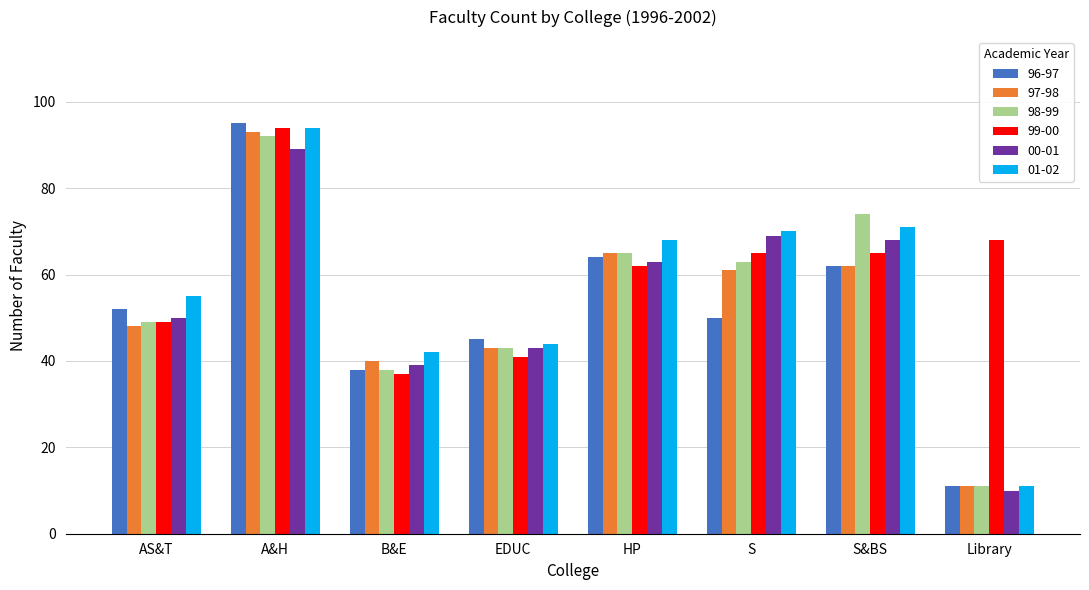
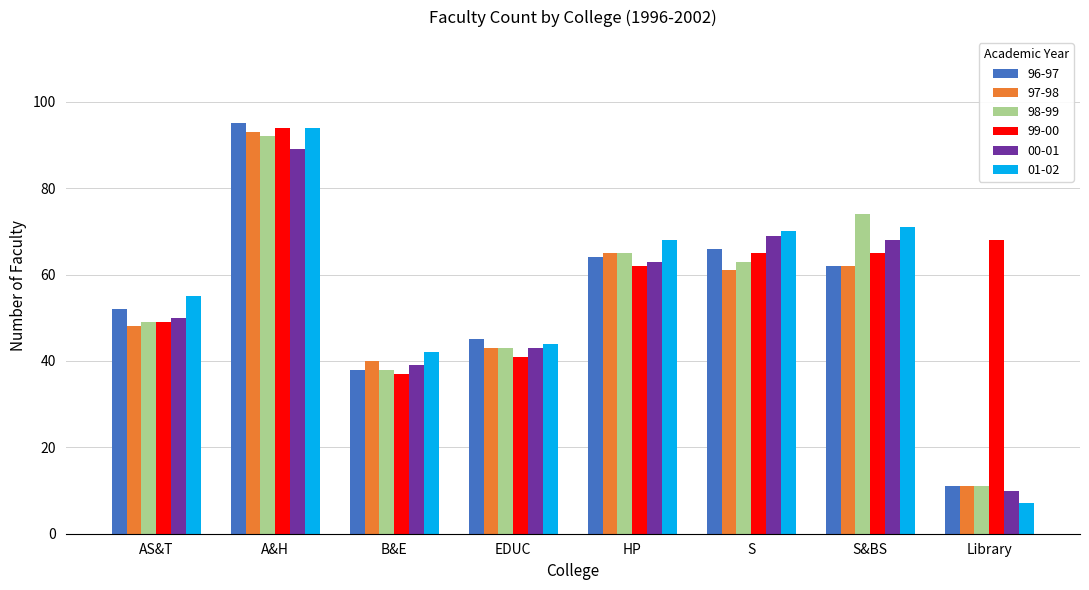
96-97, S: 50 -> 66
01-02, Library: 11 -> 7
